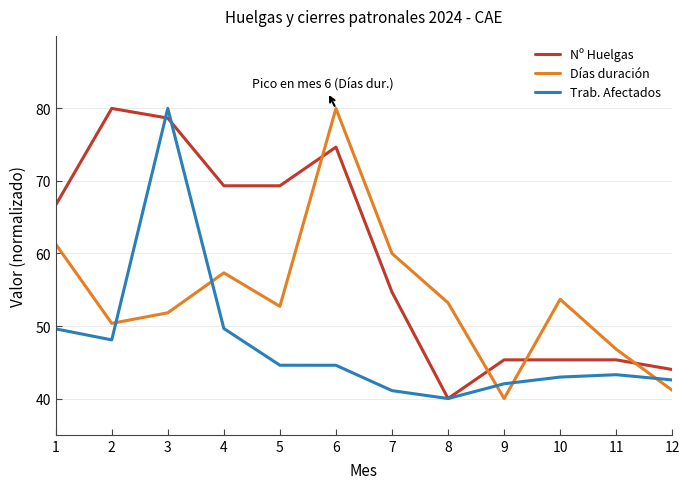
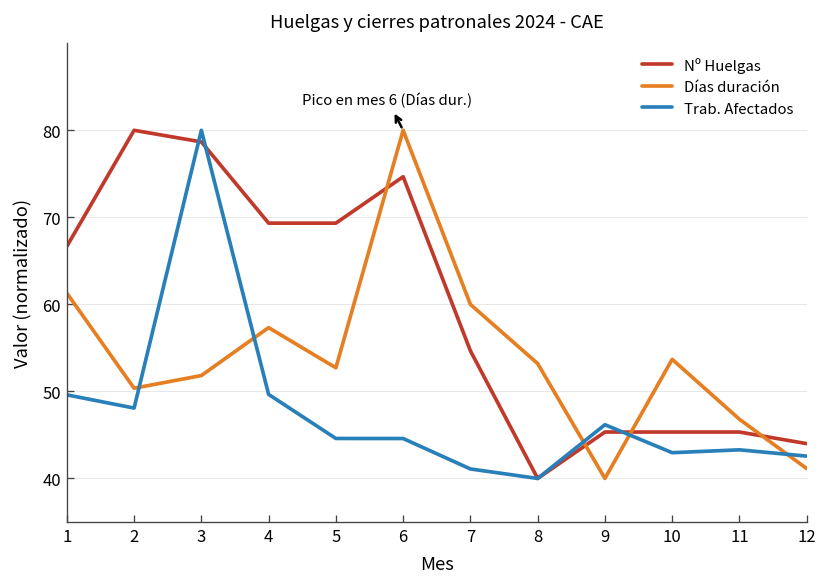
Trab. Afectados, 9: 42 -> 46
